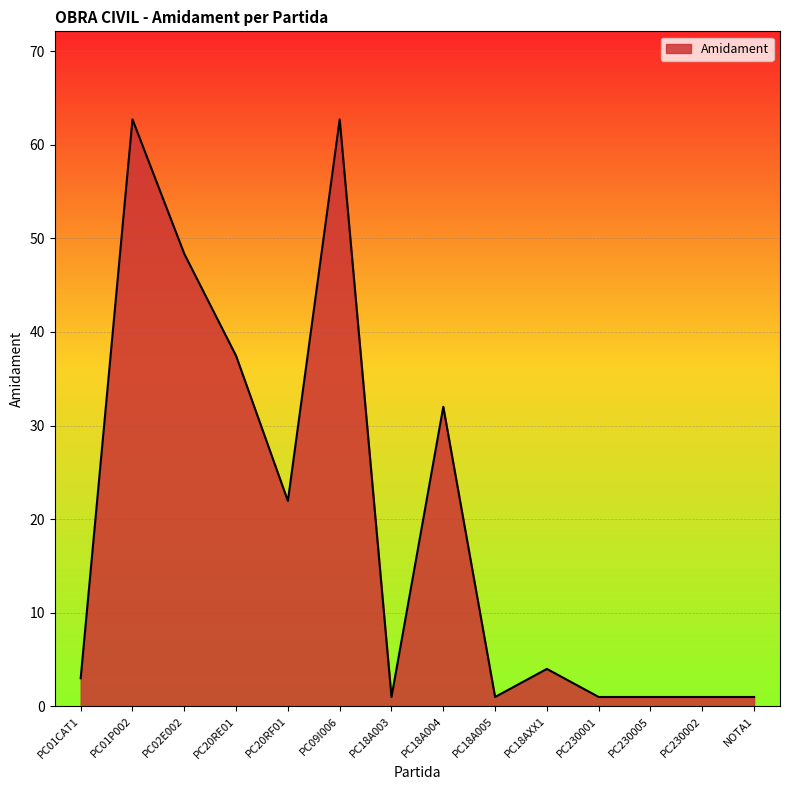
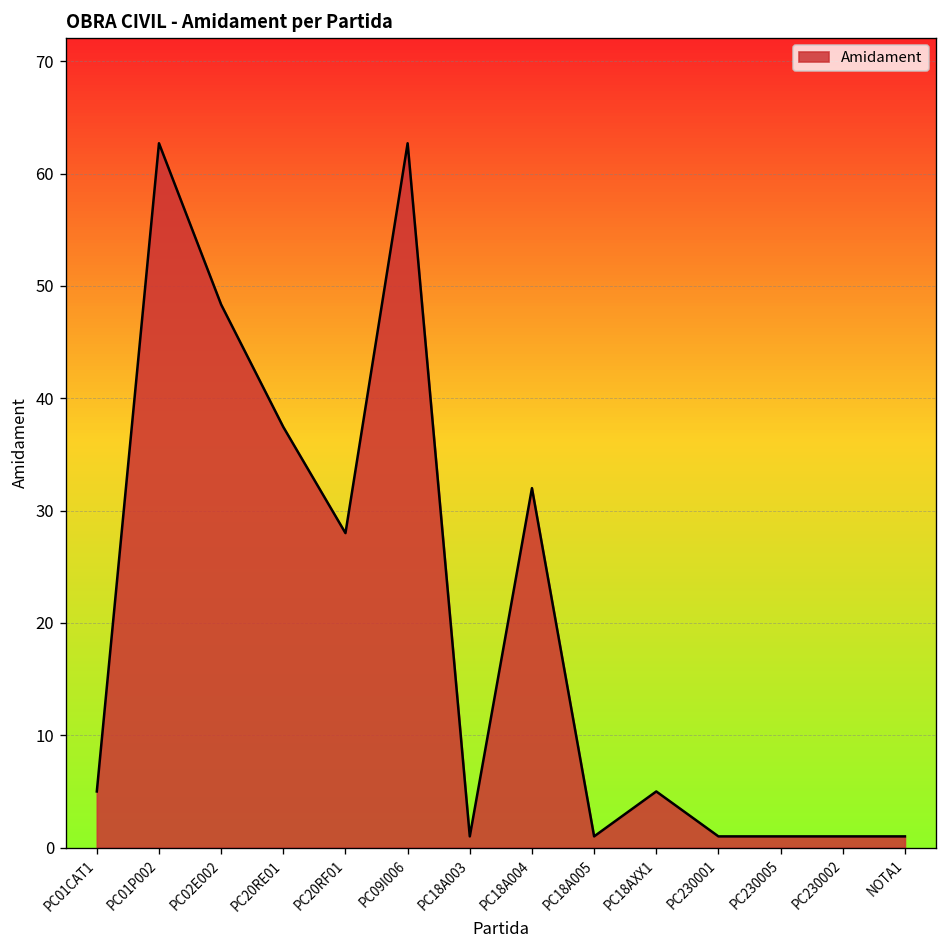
PC01CAT1: 3 -> 5
PC20RF01: 22 -> 28
PC18AXX1: 4 -> 5
